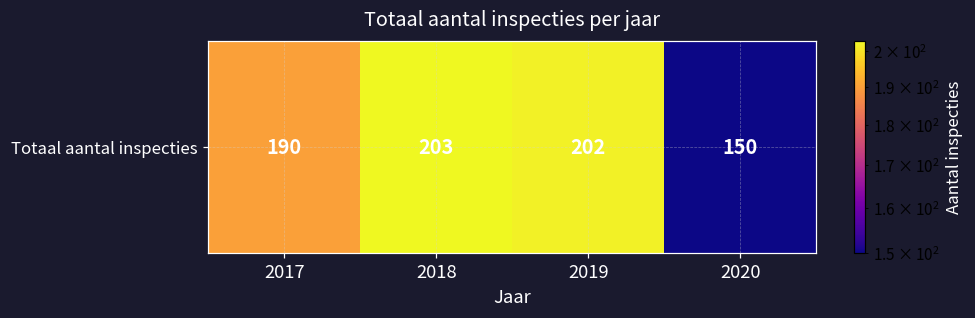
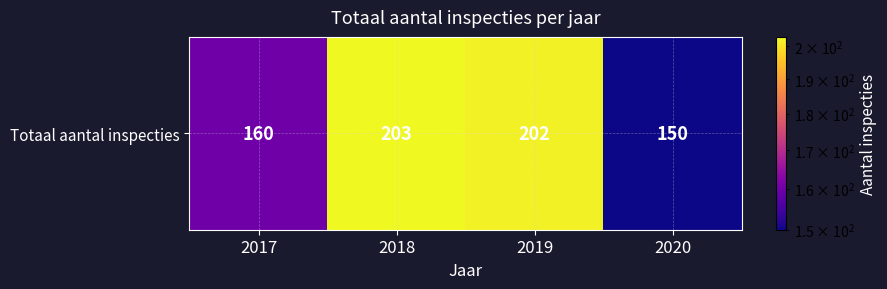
Totaal aantal inspecties, 2017: 190 -> 160
